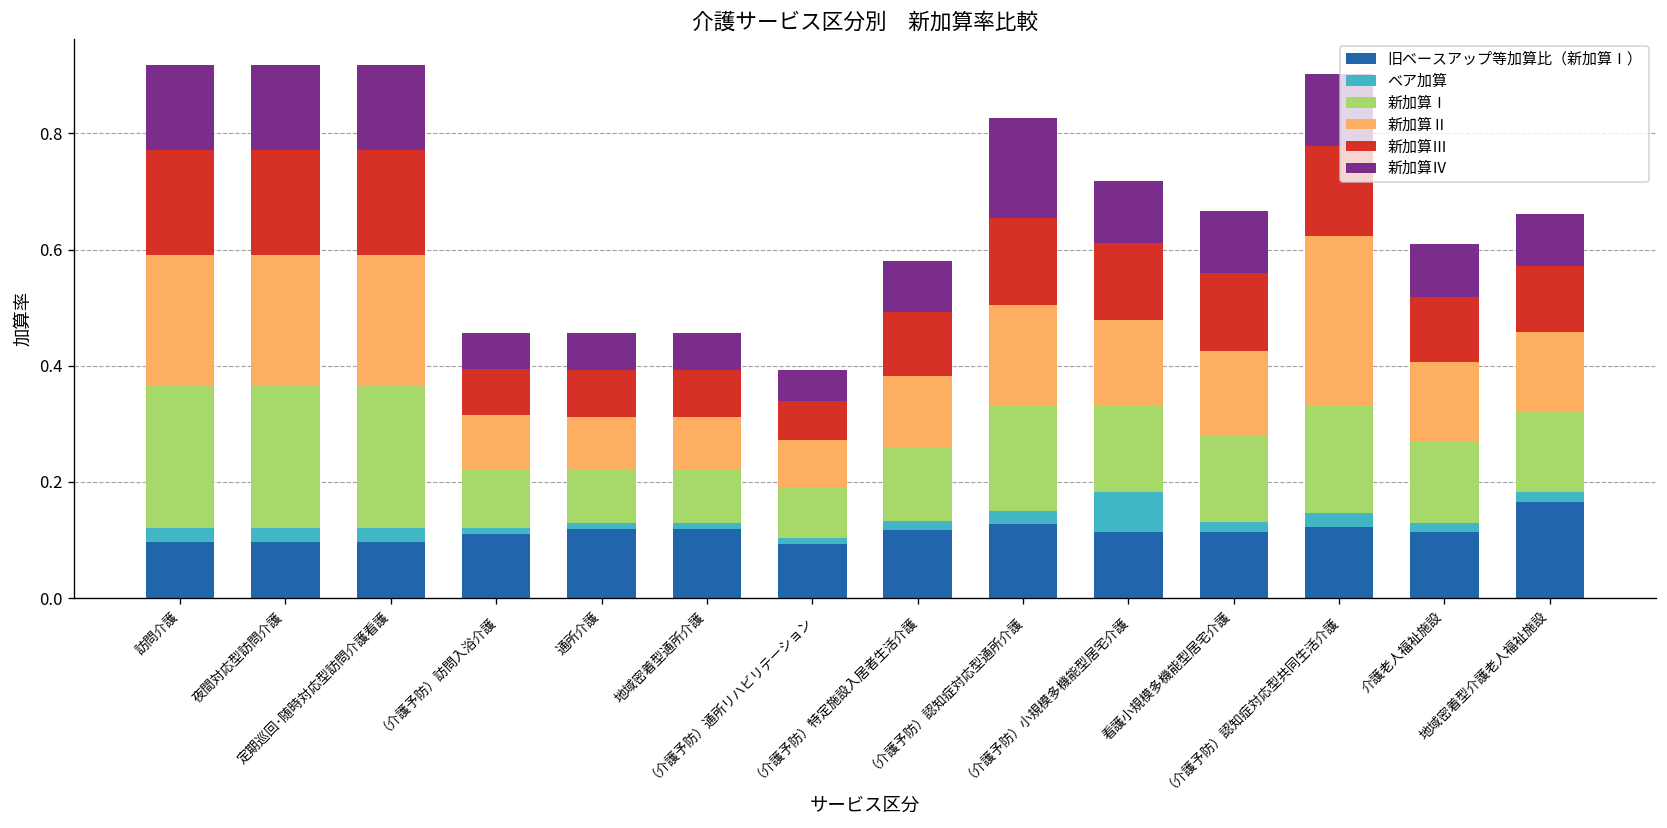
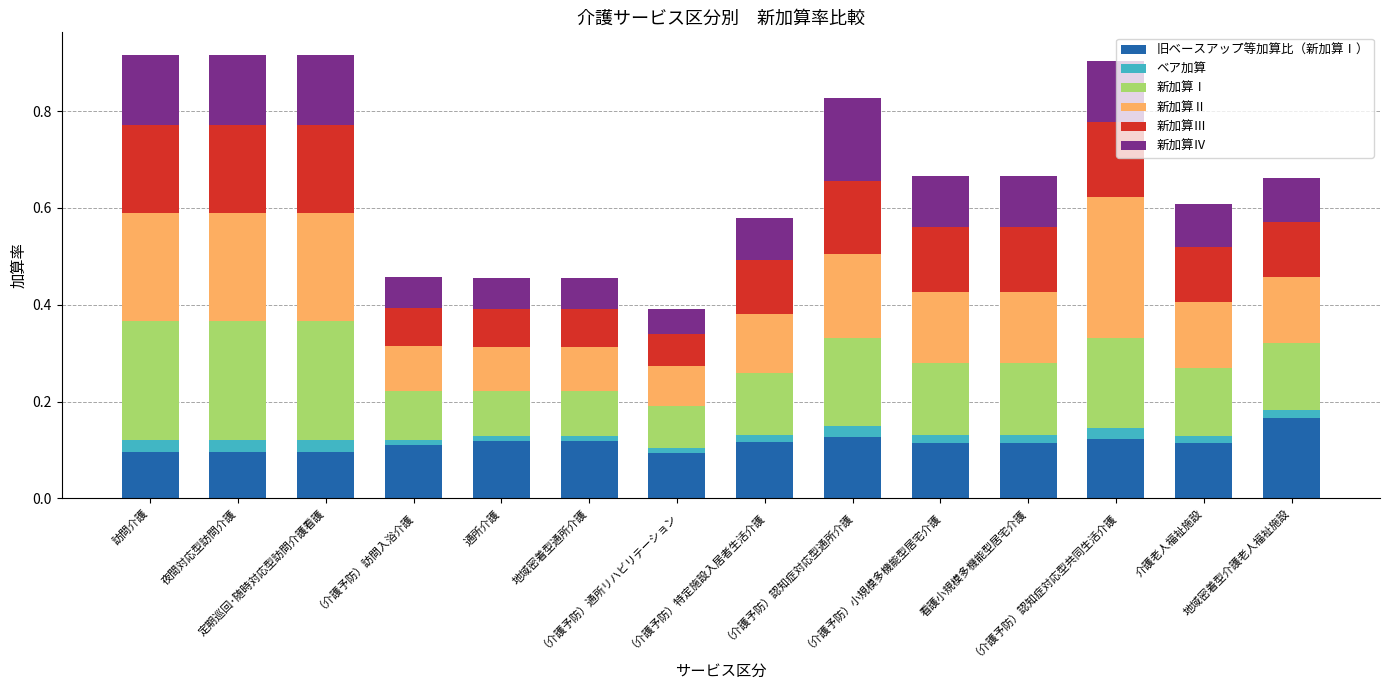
ベア加算, （介護予防）小規模多機能型居宅介護: 0.07 -> 0.02
